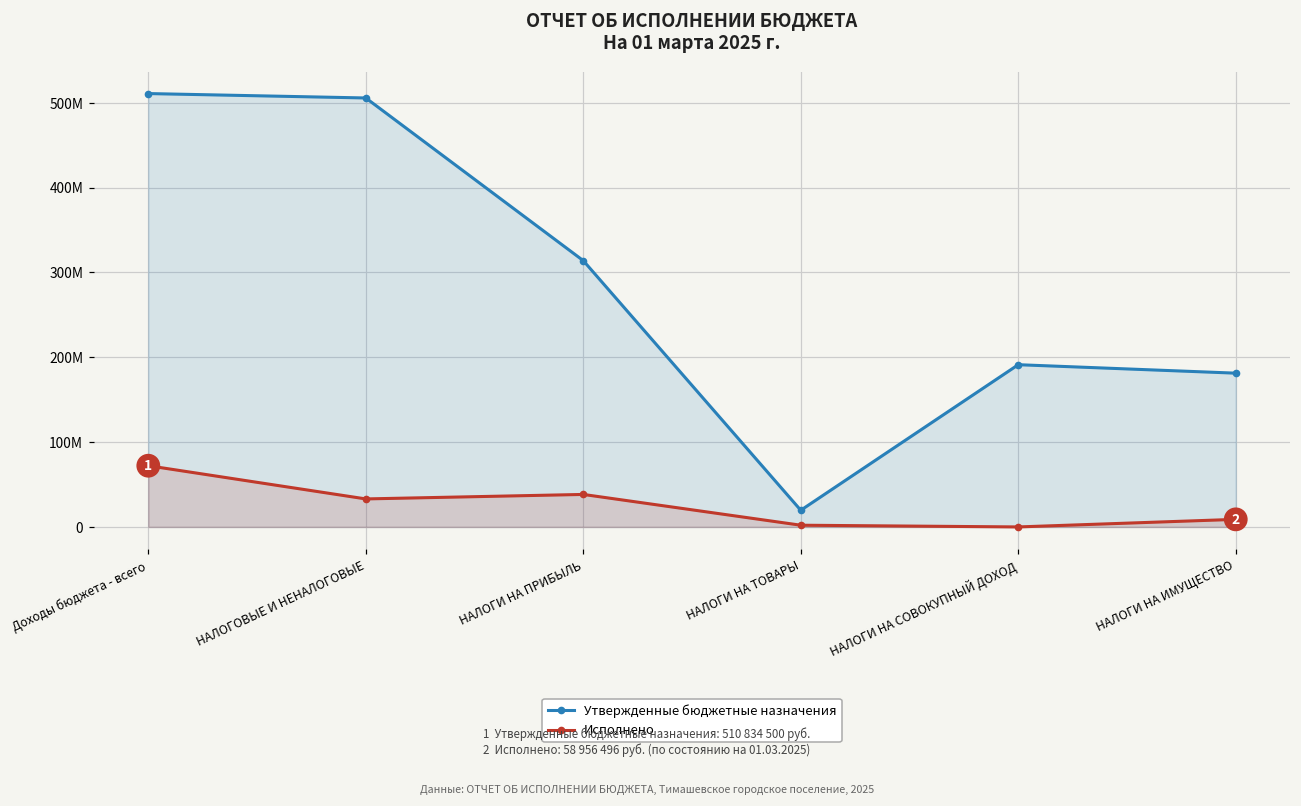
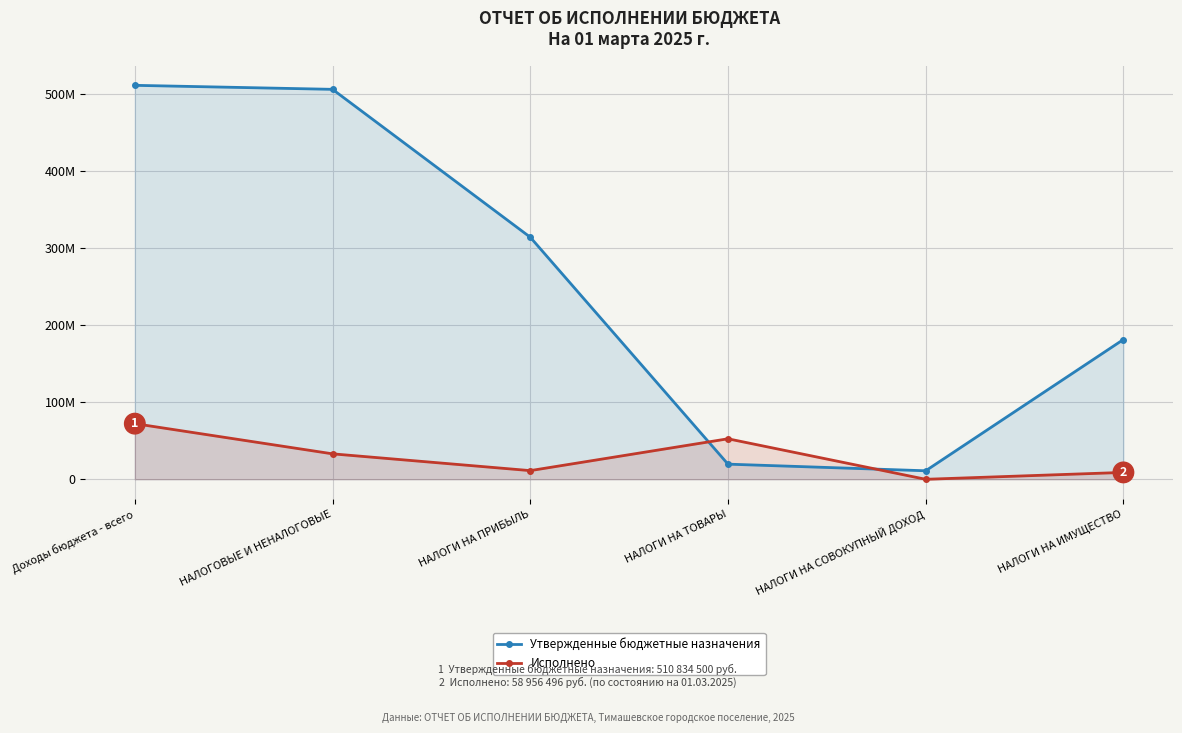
Исполнено, НАЛОГИ НА ПРИБЫЛЬ: 40М -> 10М
Исполнено, НАЛОГИ НА ТОВАРЫ: 0М -> 50М
Утвержденные бюджетные назначения, НАЛОГИ НА СОВОКУПНЫЙ ДОХОД: 190М -> 10М
